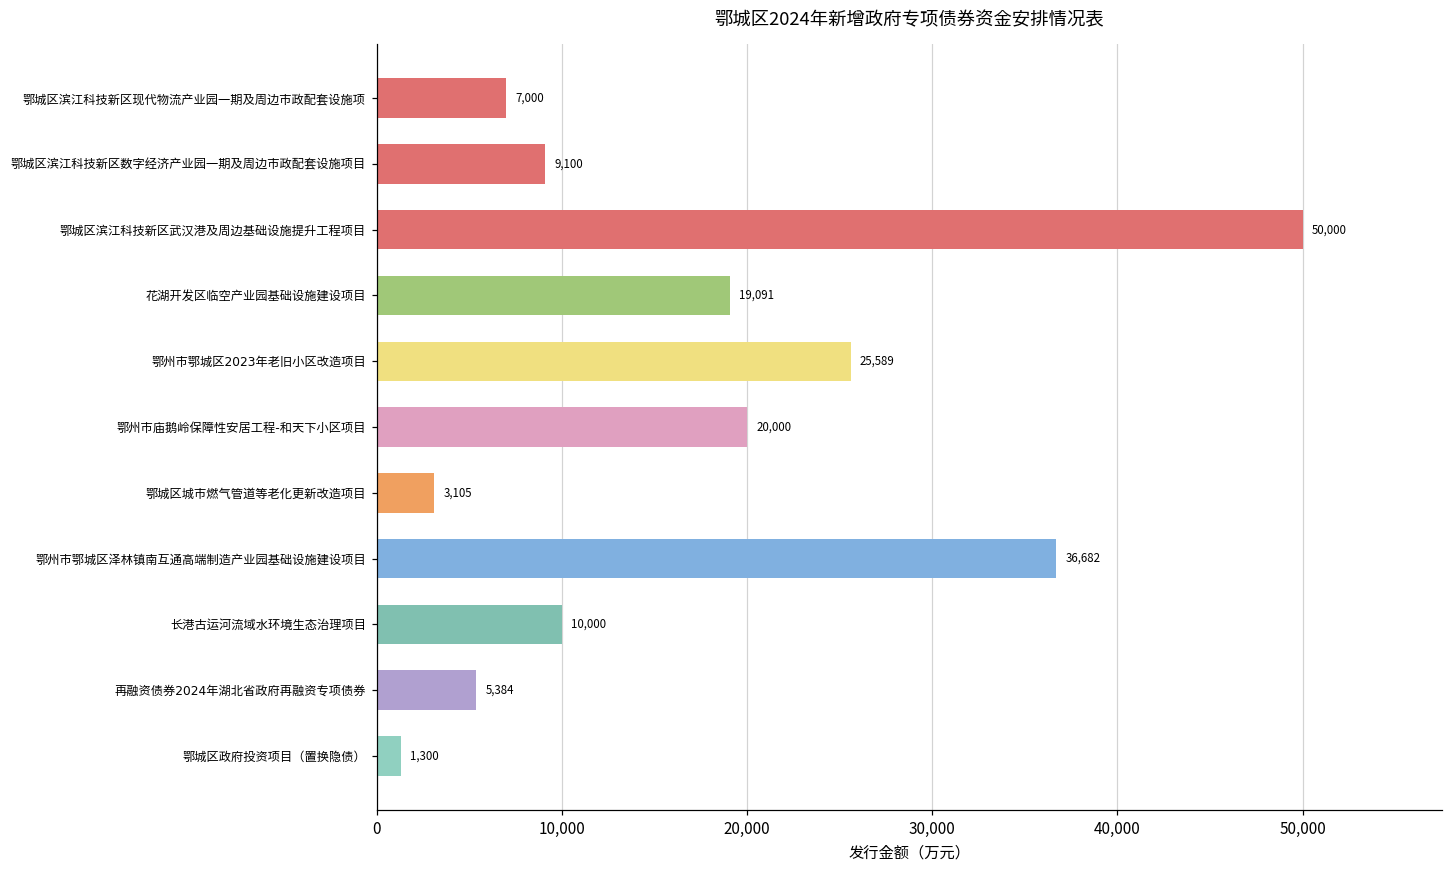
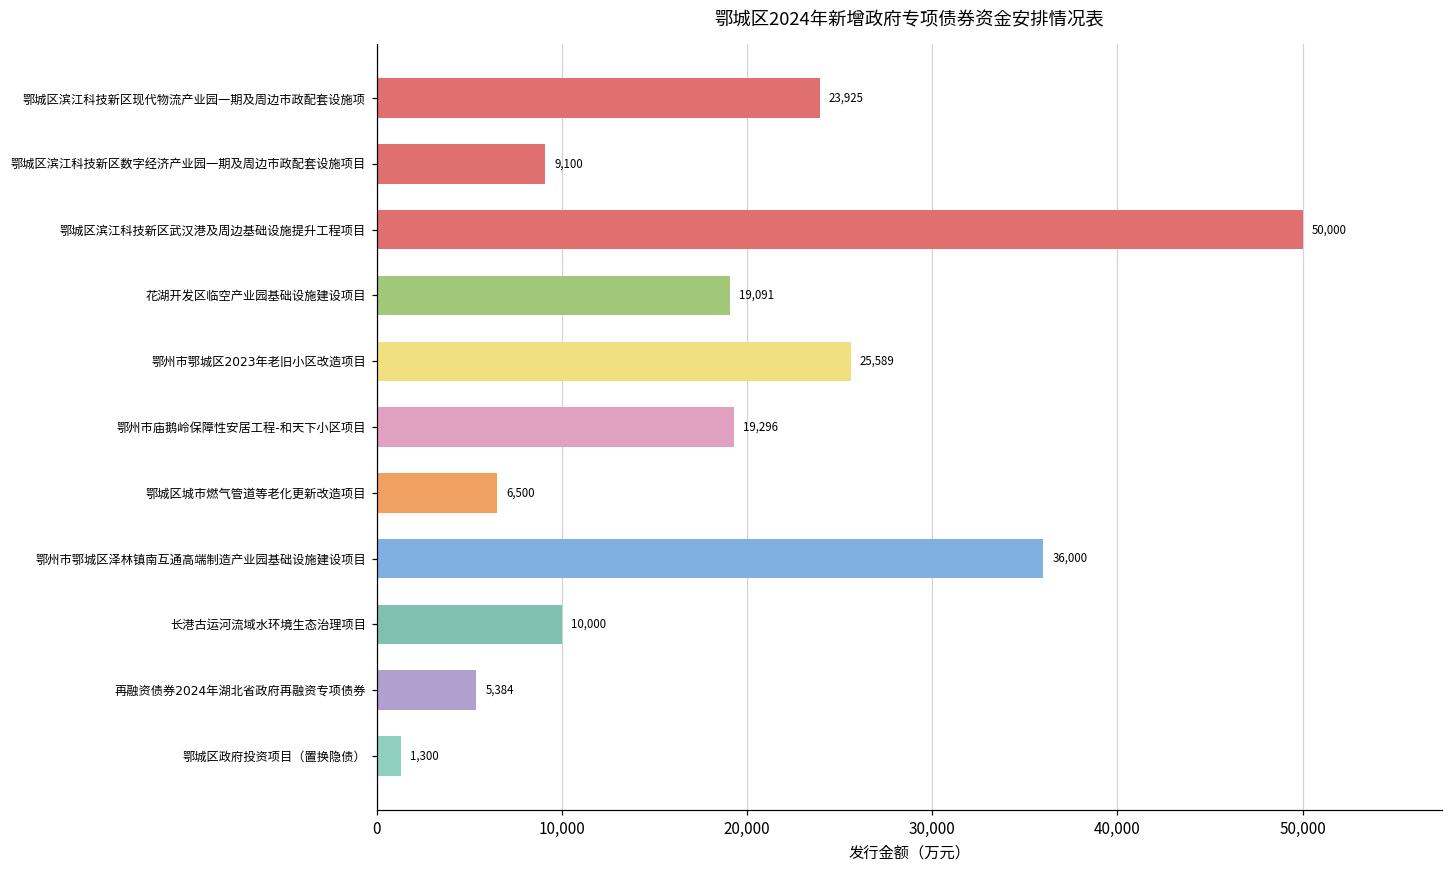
鄂城区滨江科技新区现代物流产业园一期及周边市政配套设施项: 7,000 -> 23,925
鄂州市庙鹅岭保障性安居工程-和天下小区项目: 20,000 -> 19,296
鄂城区城市燃气管道等老化更新改造项目: 3,105 -> 6,500
鄂州市鄂城区泽林镇南互通高端制造产业园基础设施建设项目: 36,682 -> 36,000
